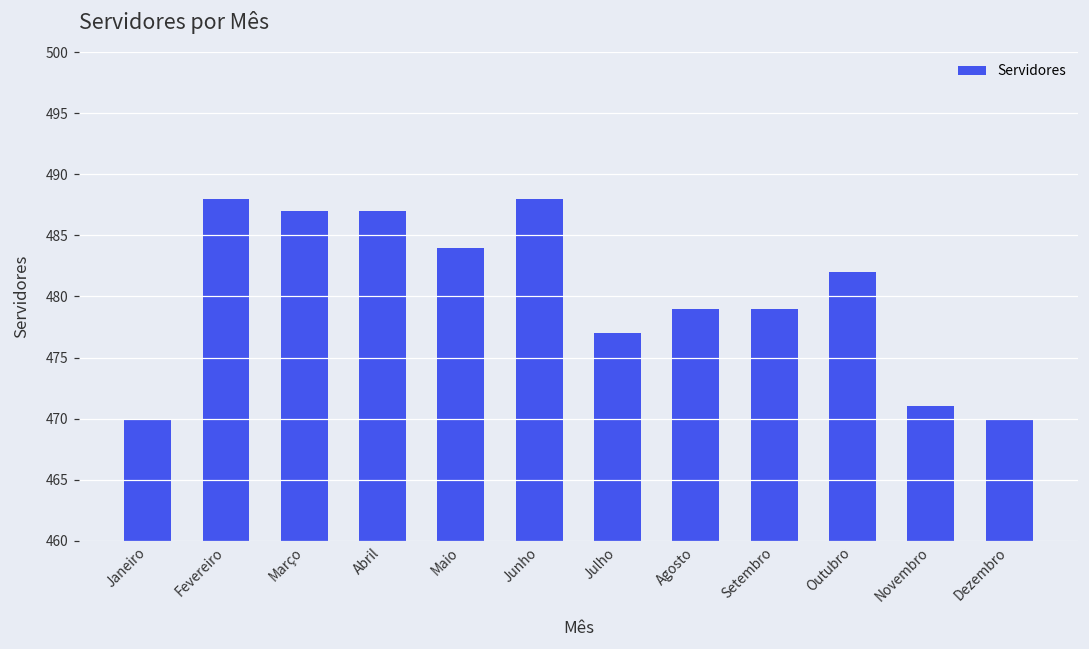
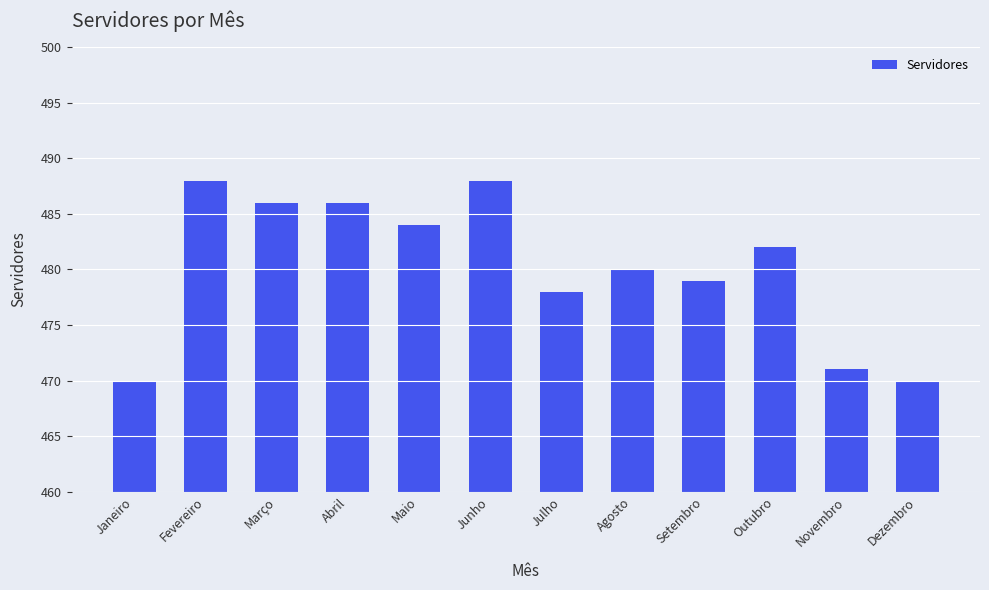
Março: 487 -> 486
Abril: 487 -> 486
Julho: 477 -> 478
Agosto: 479 -> 480
